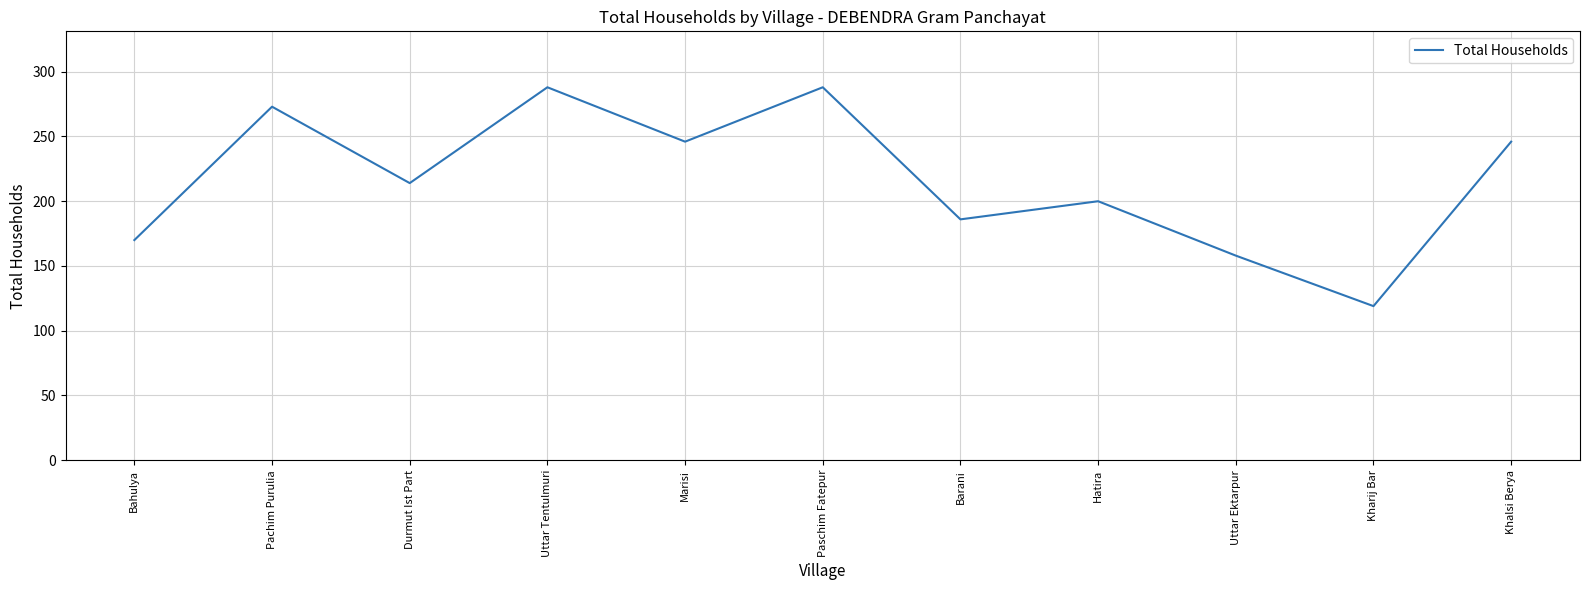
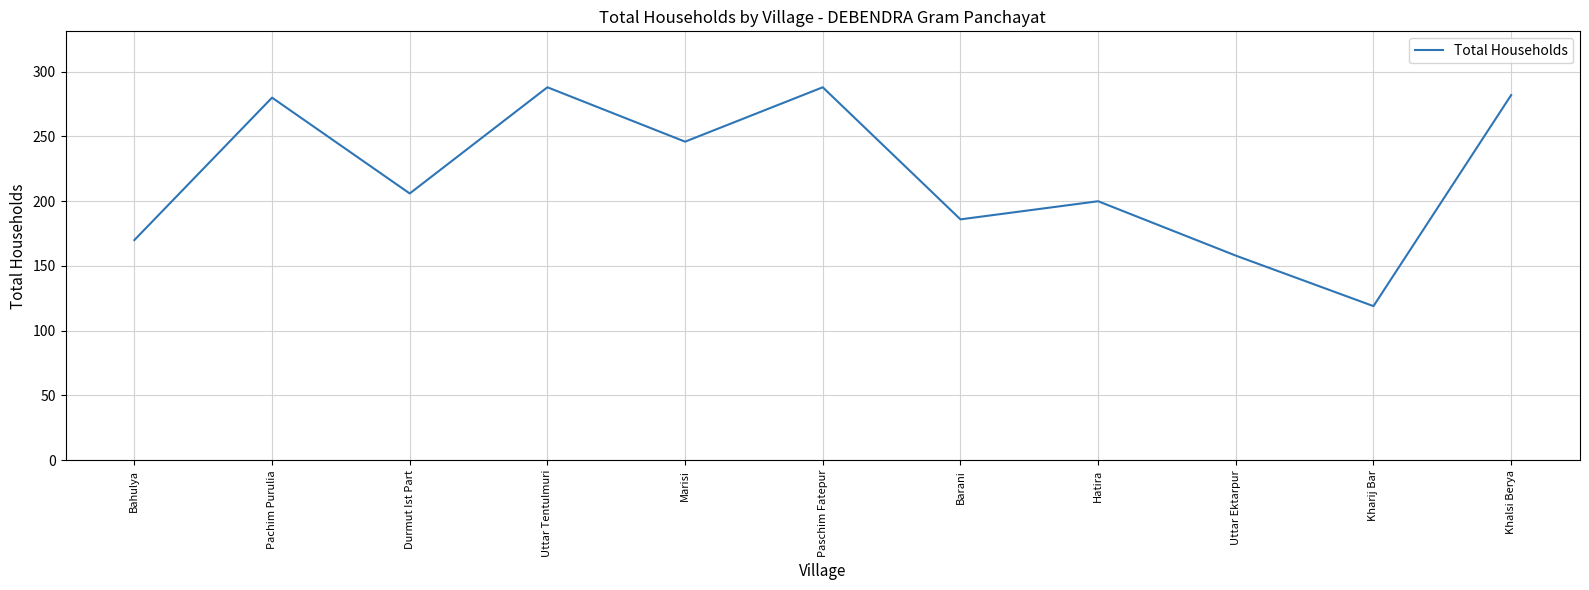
Pachim Purulia: 273 -> 280
Durmut Ist Part: 214 -> 206
Khalsi Berya: 246 -> 282
